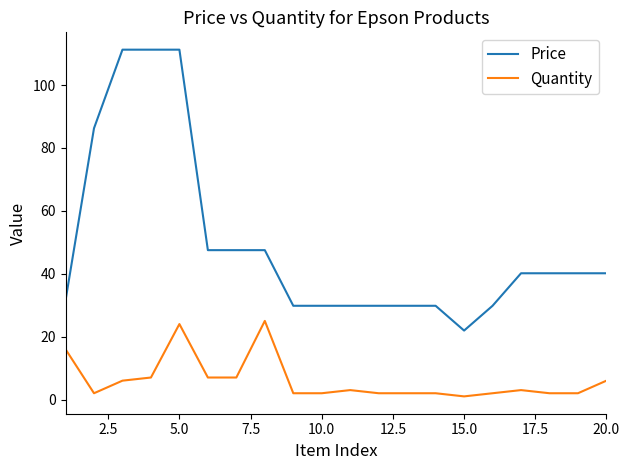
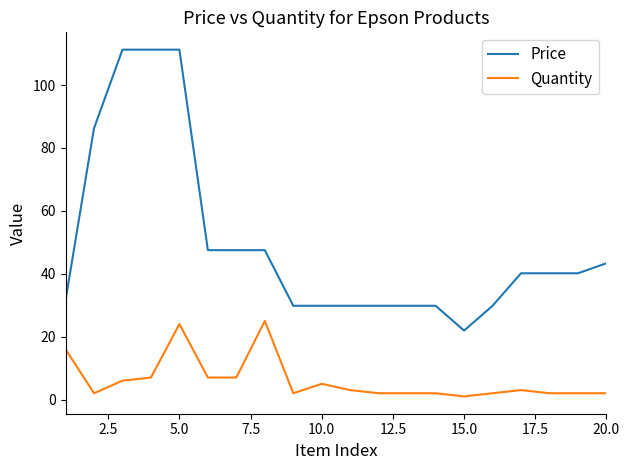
Quantity, 10.0: 2 -> 5
Price, 20.0: 40 -> 43
Quantity, 20.0: 6 -> 2
